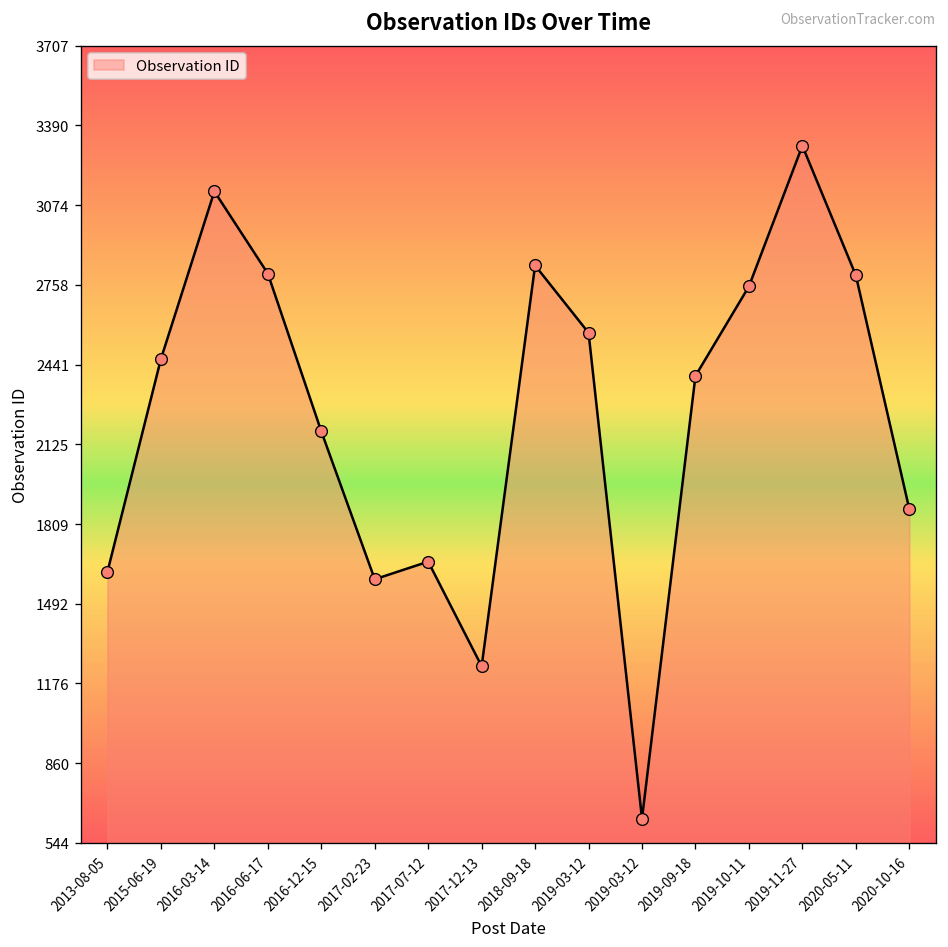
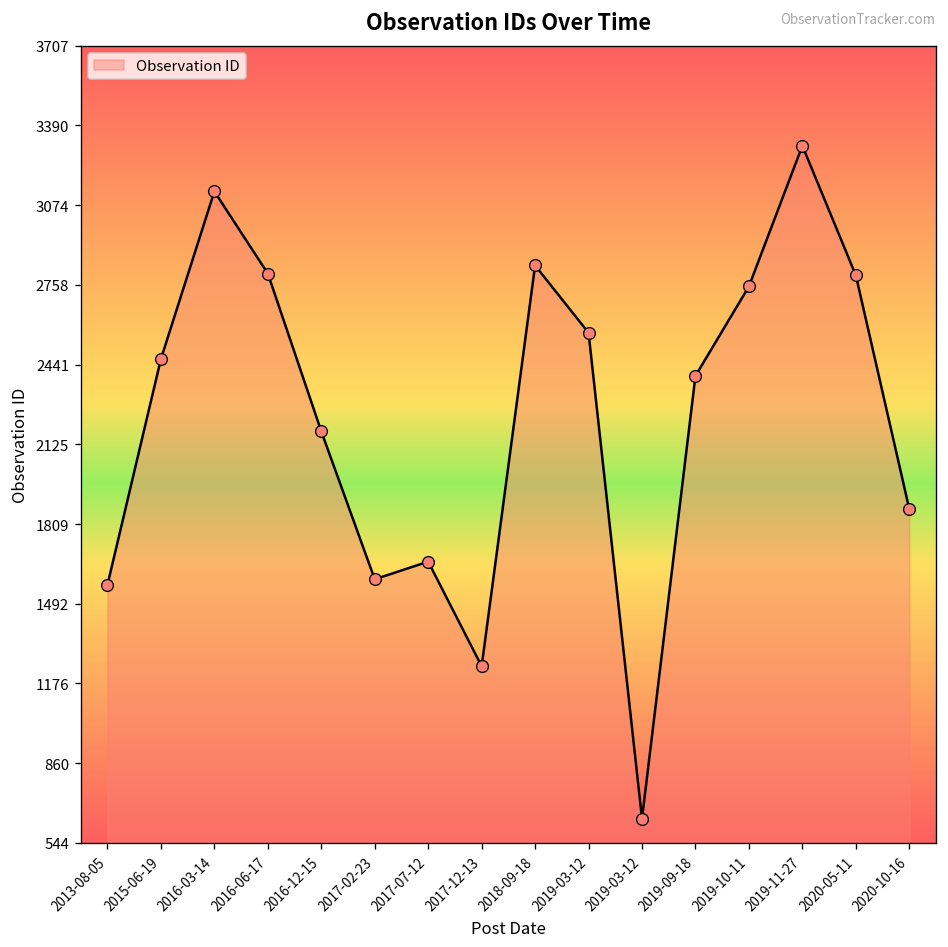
2013-08-05: 1620 -> 1570
